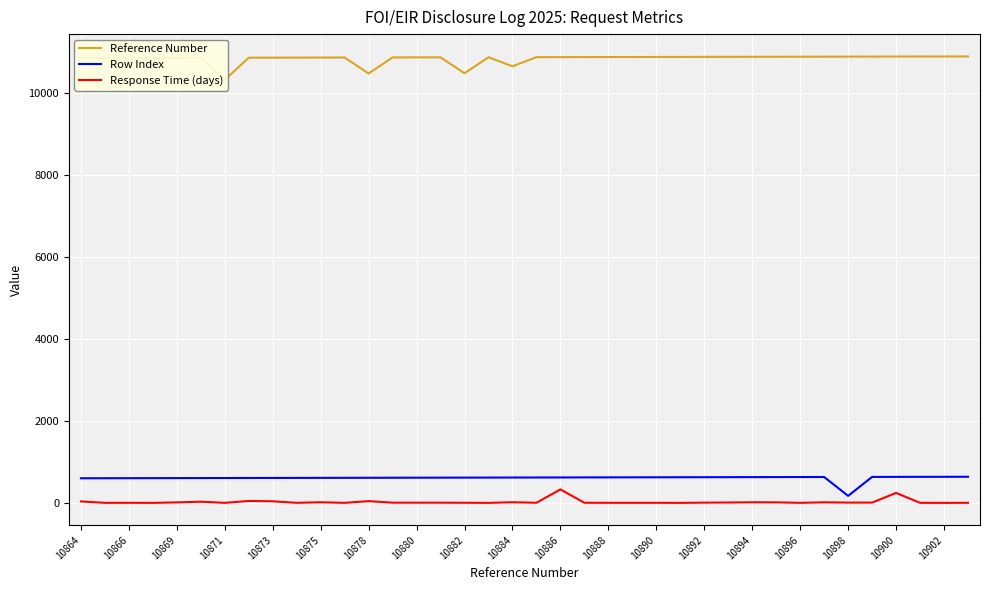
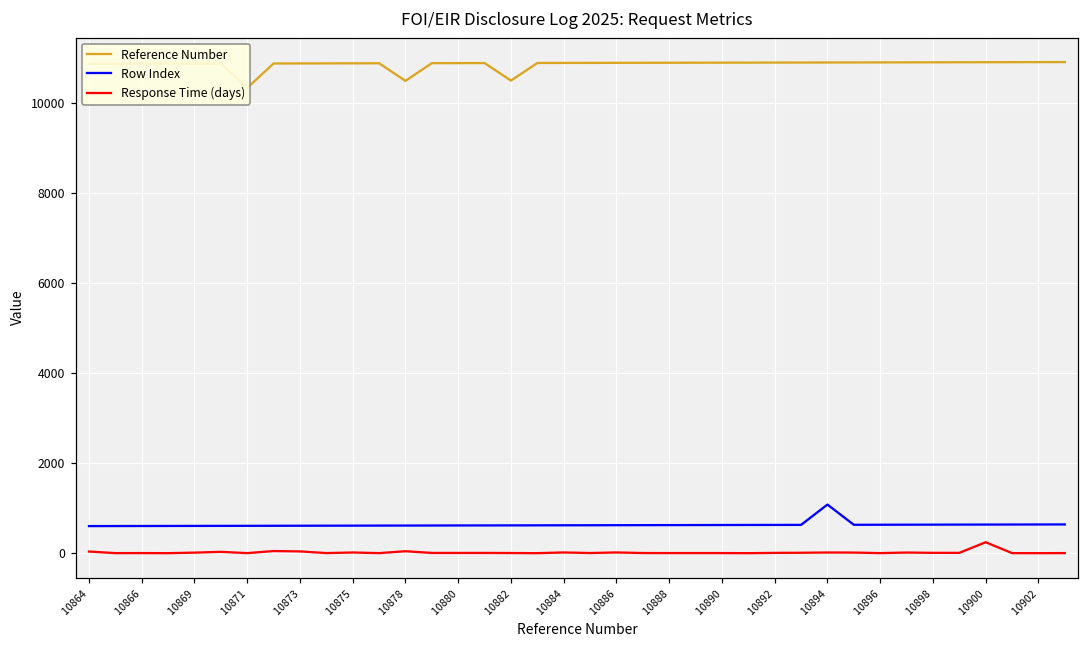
Reference Number, 10884: 10700 -> 10900
Response Time (days), 10886: 300 -> 0
Row Index, 10894: 600 -> 1100
Row Index, 10898: 200 -> 600
